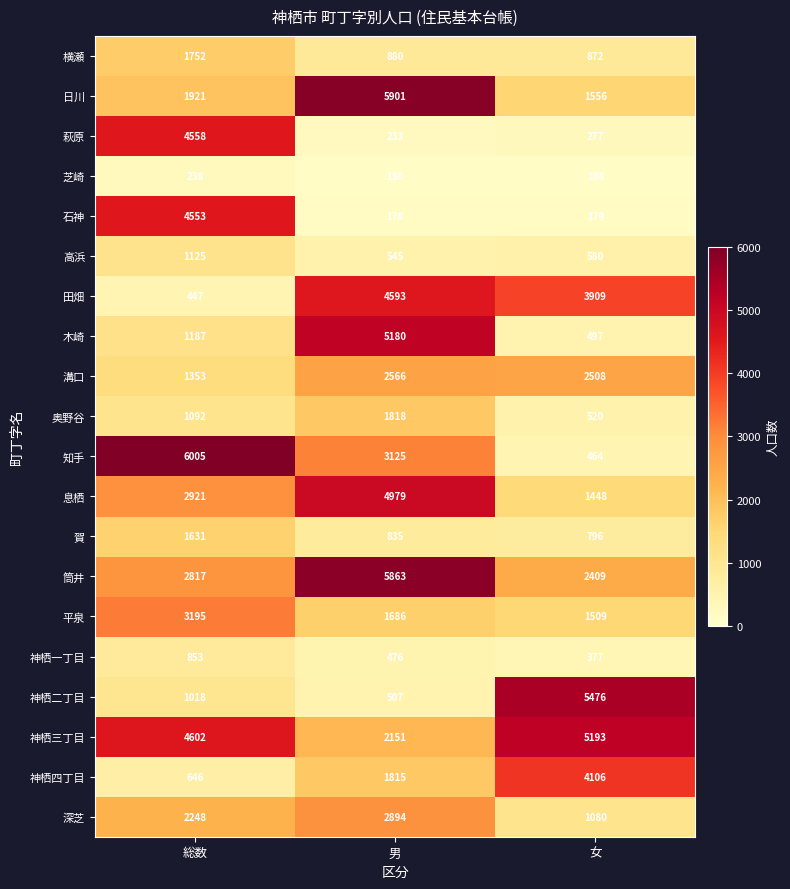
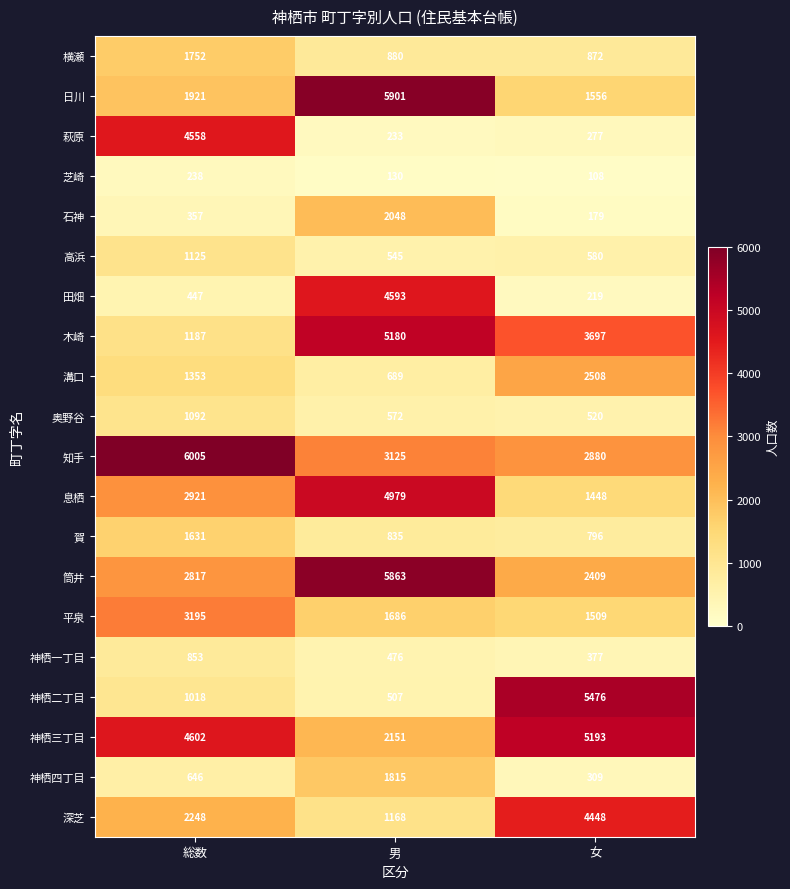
石神, 総数: 4553 -> 357
石神, 男: 178 -> 2048
田畑, 女: 3909 -> 219
木崎, 女: 497 -> 3697
溝口, 男: 2566 -> 689
奥野谷, 男: 1818 -> 572
知手, 女: 464 -> 2880
神栖四丁目, 女: 4106 -> 309
深芝, 男: 2894 -> 1168
深芝, 女: 1080 -> 4448
